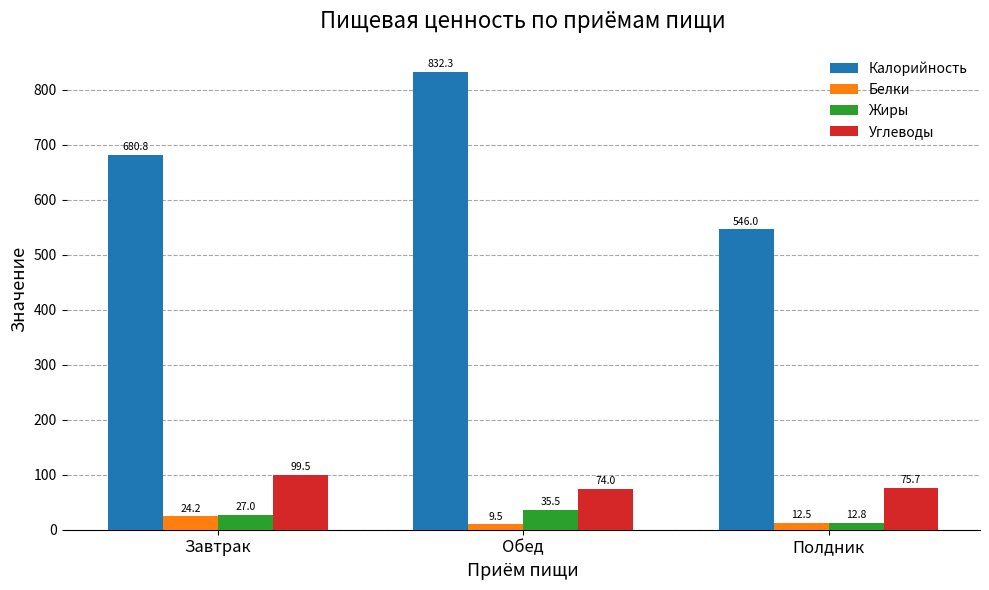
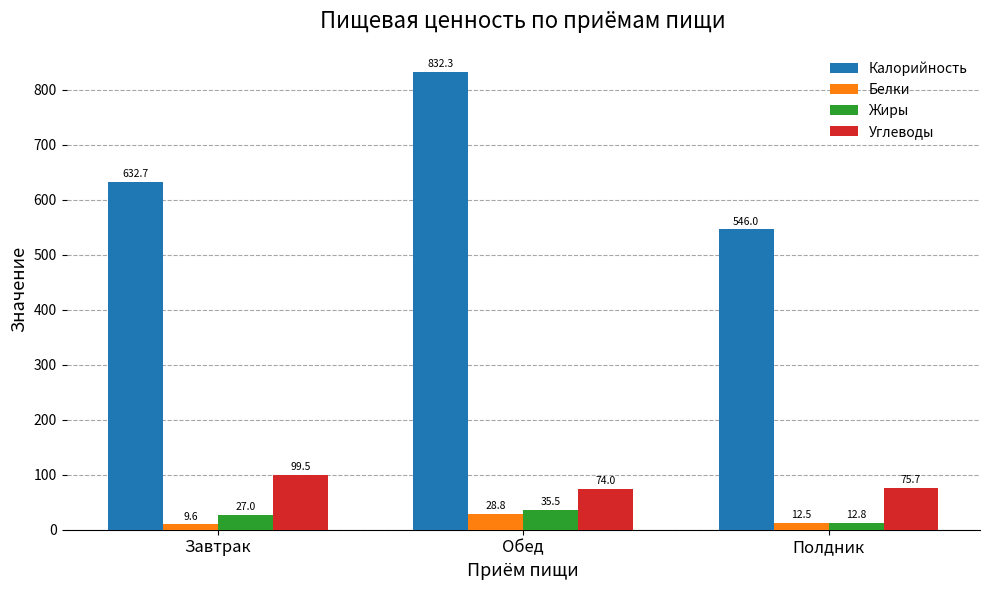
Калорийность, Завтрак: 680.8 -> 632.7
Белки, Завтрак: 24.2 -> 9.6
Белки, Обед: 9.5 -> 28.8
